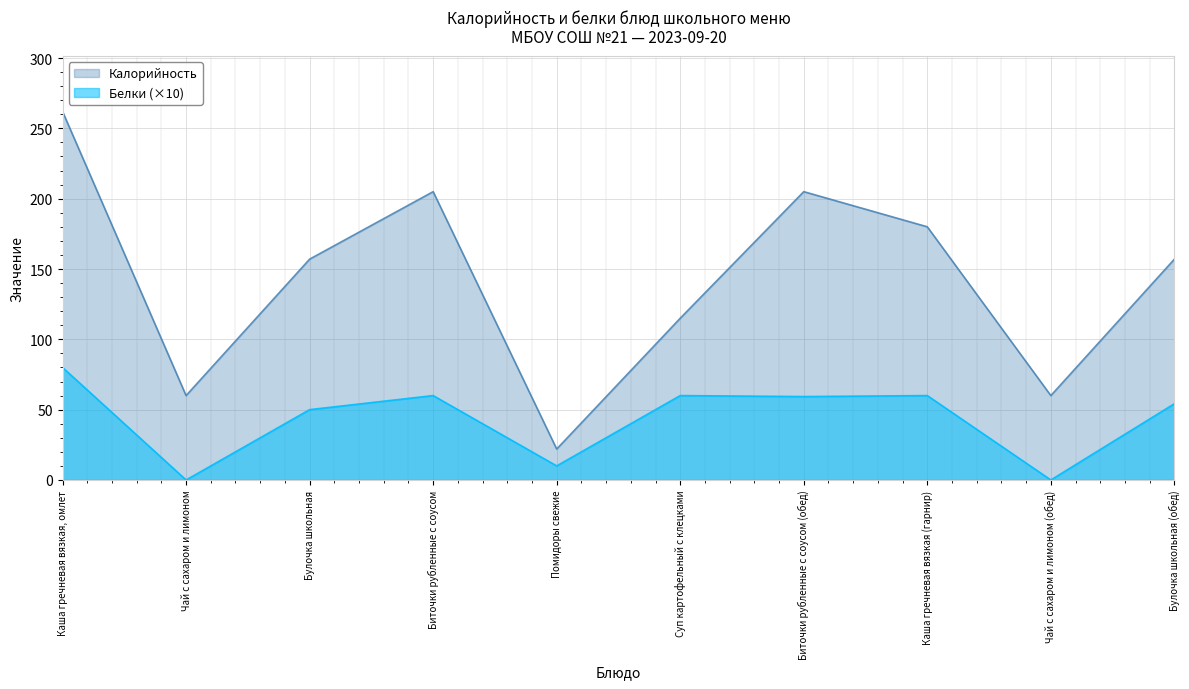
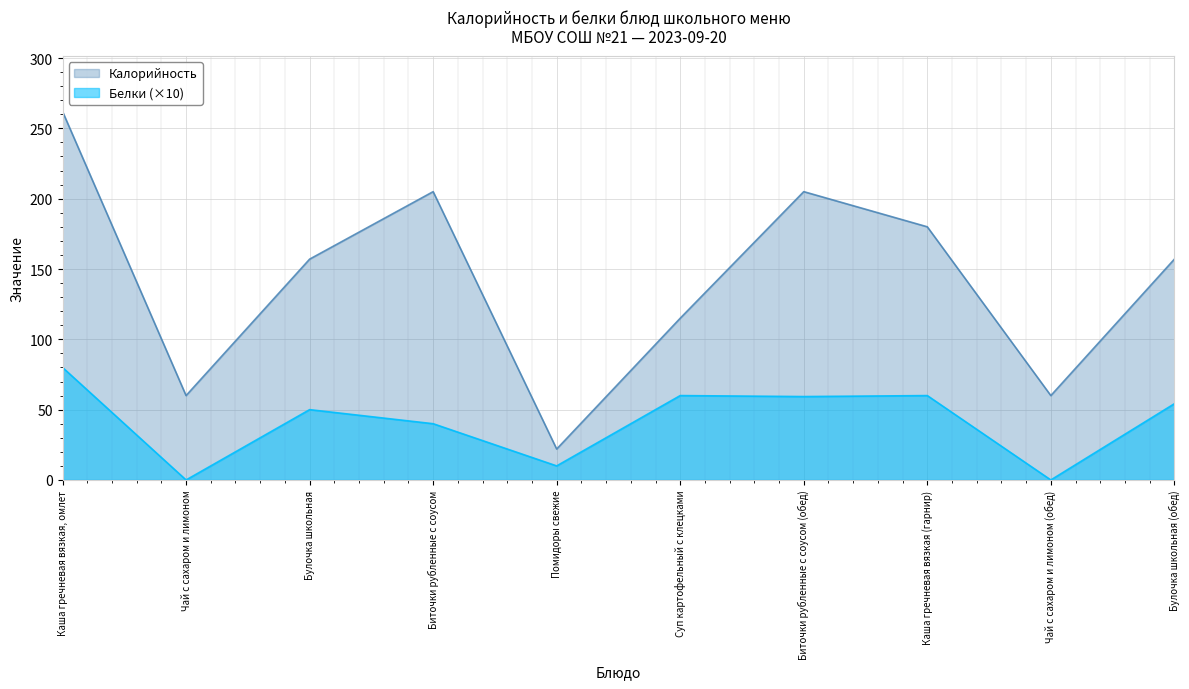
Белки (×10), Биточки рубленные с соусом: 60 -> 40
